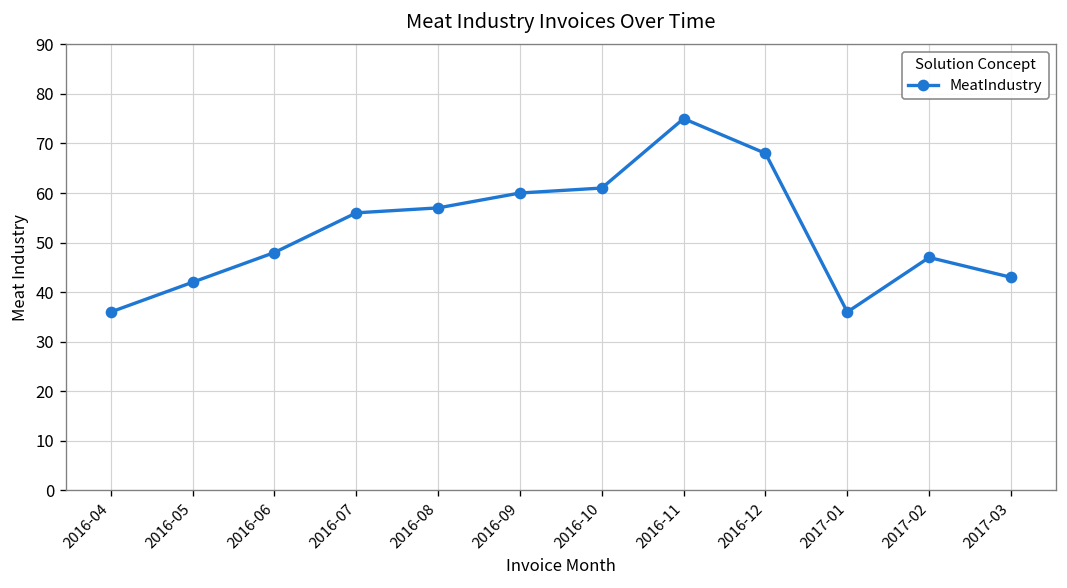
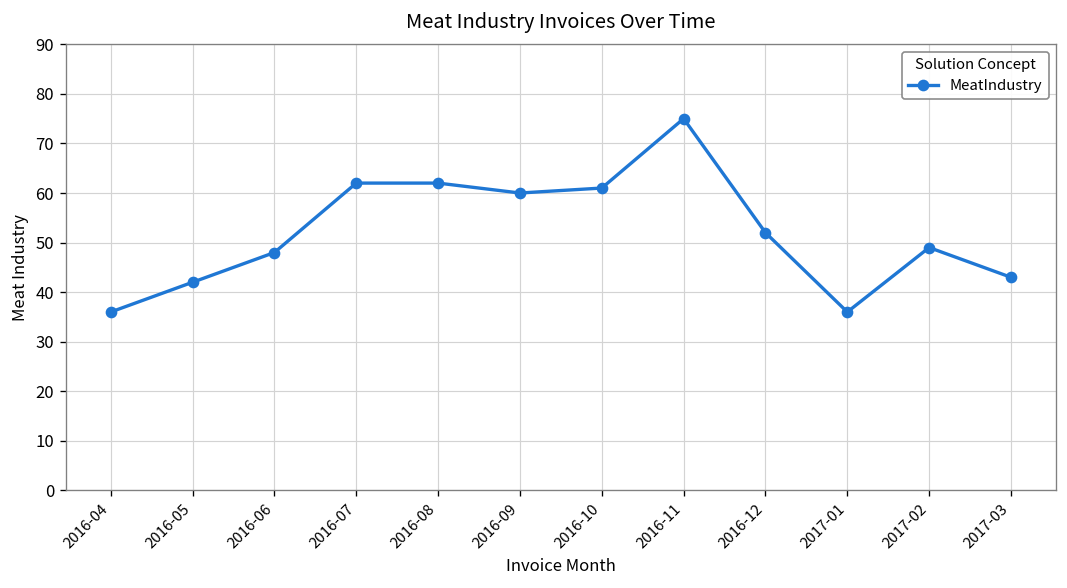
2016-07: 56 -> 62
2016-08: 57 -> 62
2016-12: 68 -> 52
2017-02: 47 -> 49
